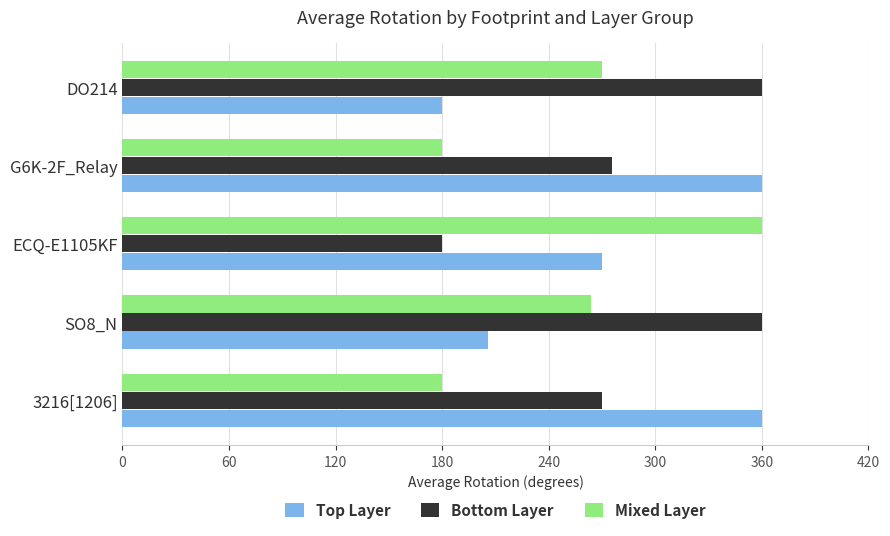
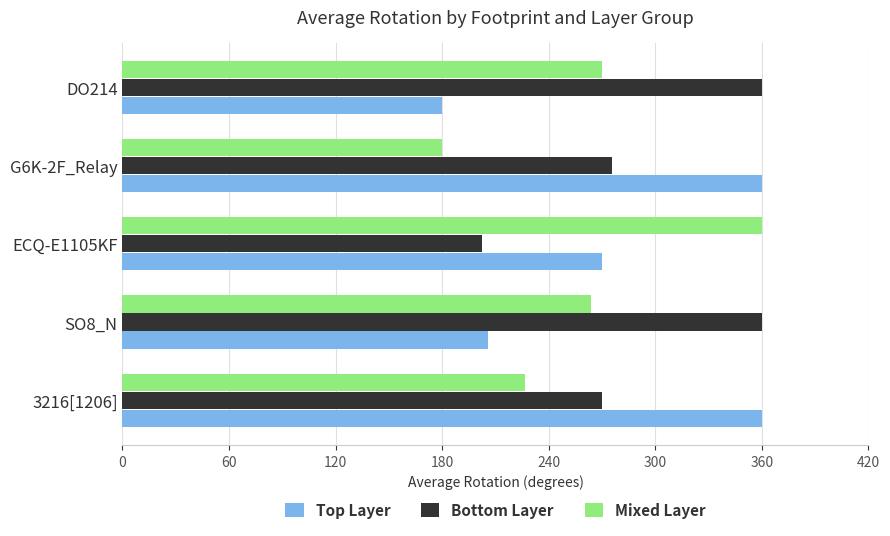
Bottom Layer, ECQ-E1105KF: 180 -> 203
Mixed Layer, 3216[1206]: 180 -> 227
